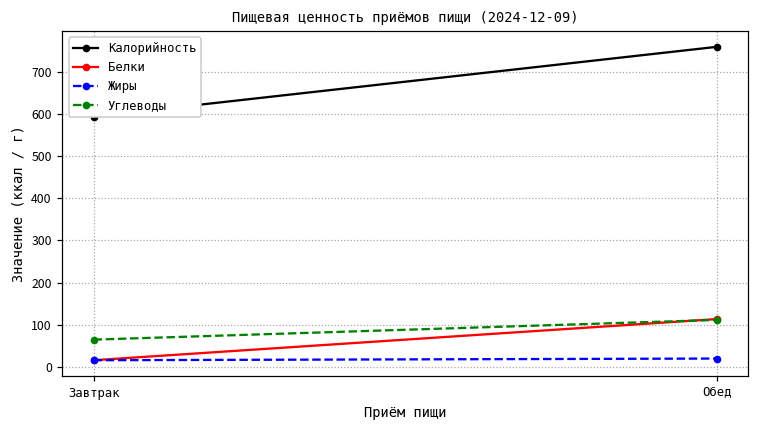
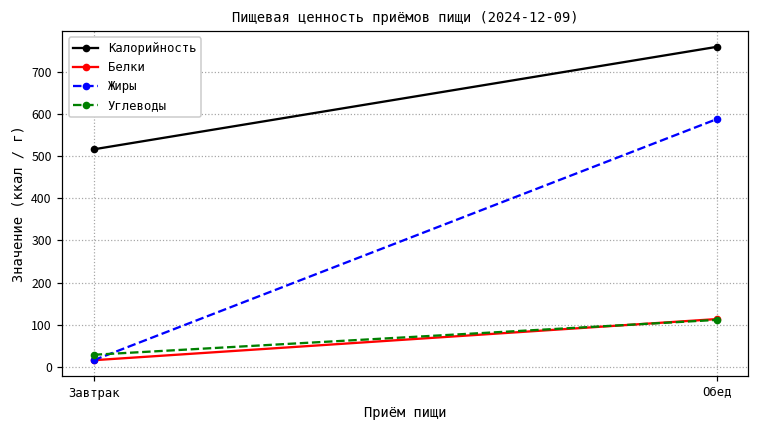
Калорийность, Завтрак: 600 -> 520
Углеводы, Завтрак: 60 -> 30
Жиры, Обед: 20 -> 590
